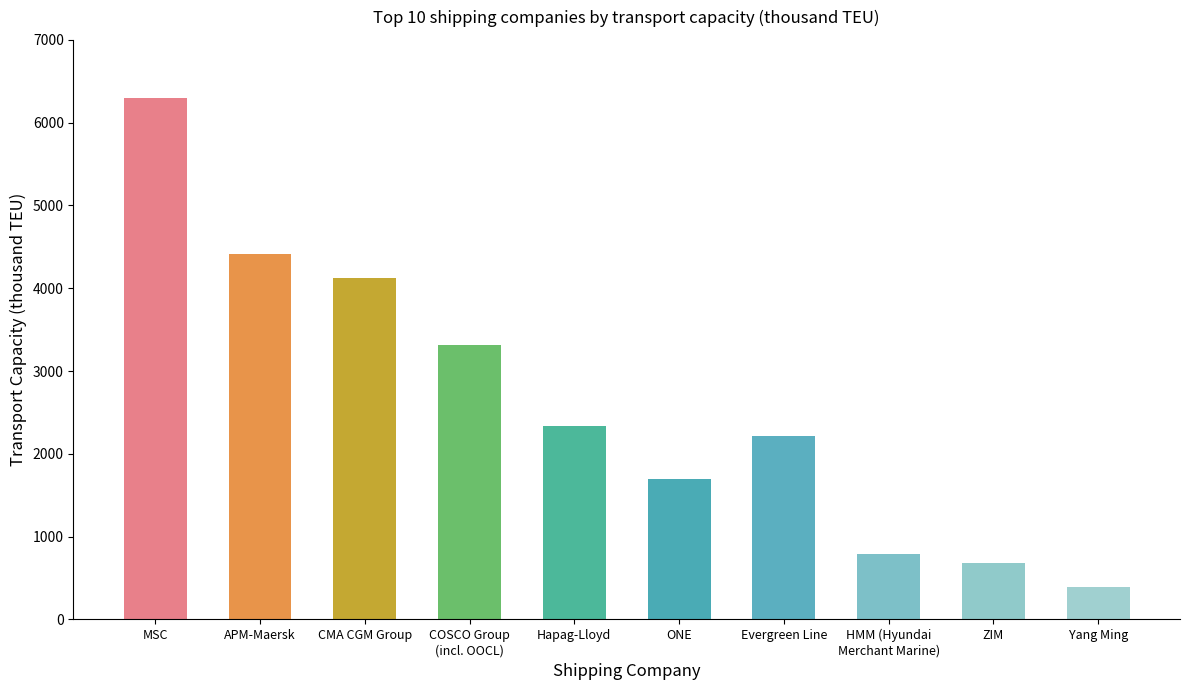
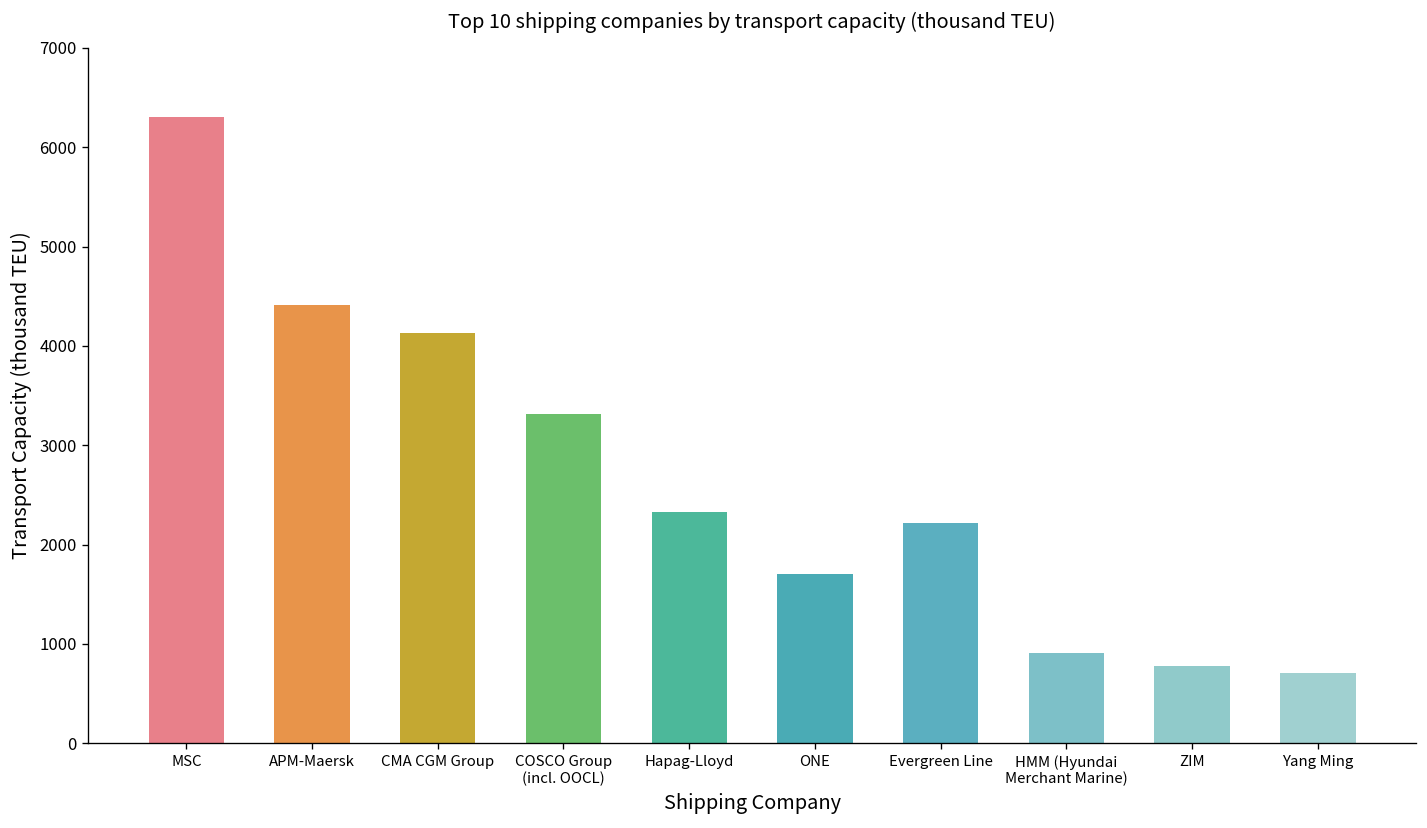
HMM (Hyundai Merchant Marine): 800 -> 900
ZIM: 700 -> 800
Yang Ming: 400 -> 700
